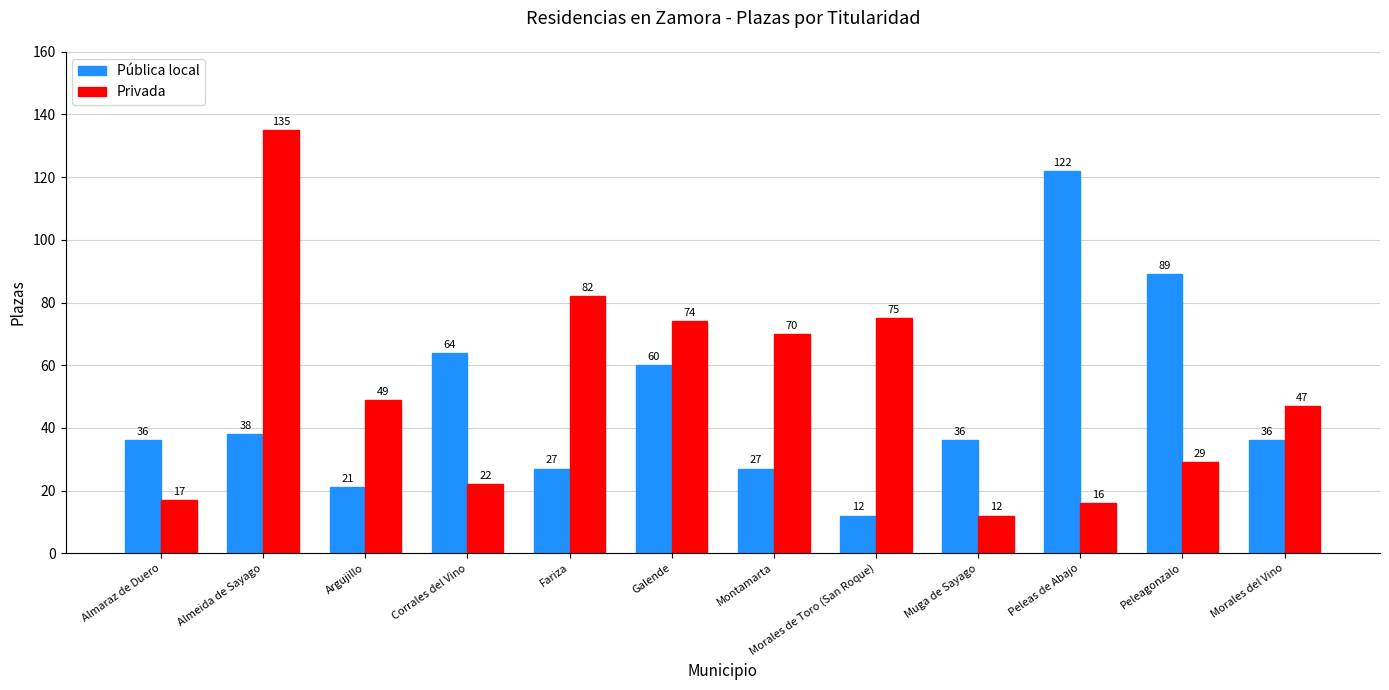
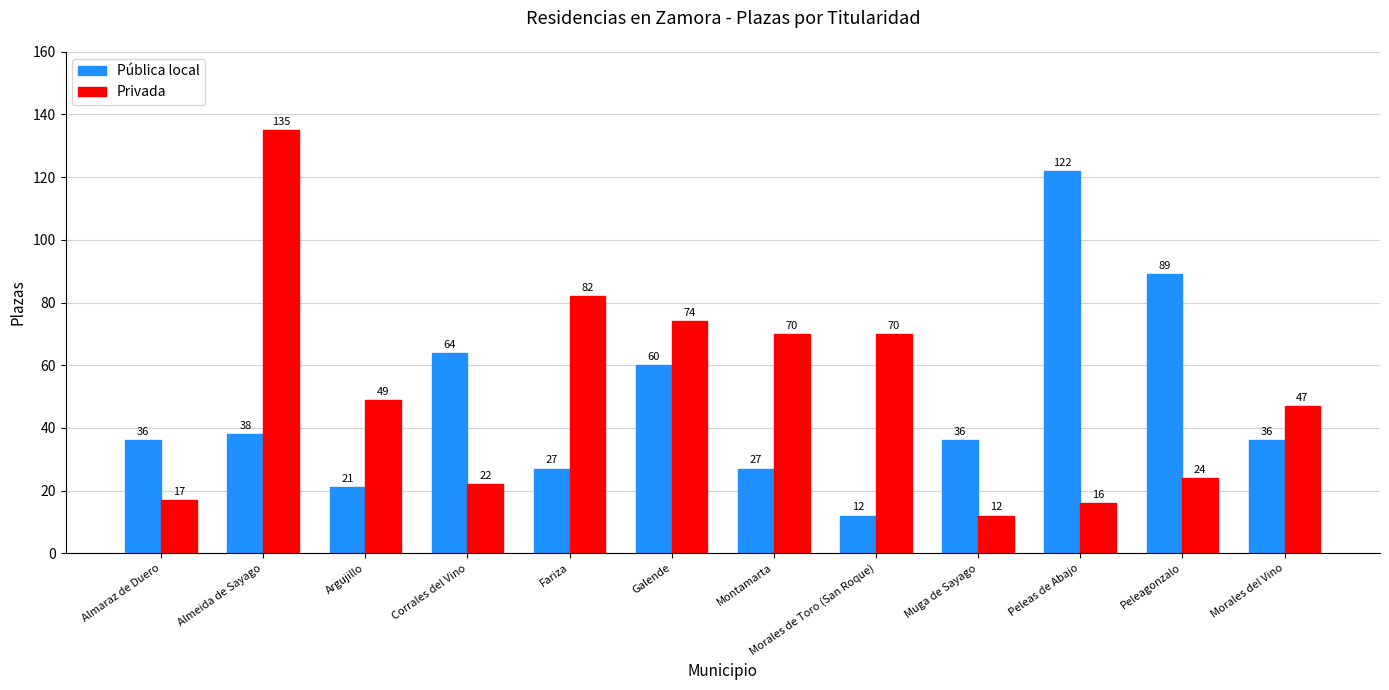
Privada, Morales de Toro (San Roque): 75 -> 70
Privada, Peleagonzalo: 29 -> 24
